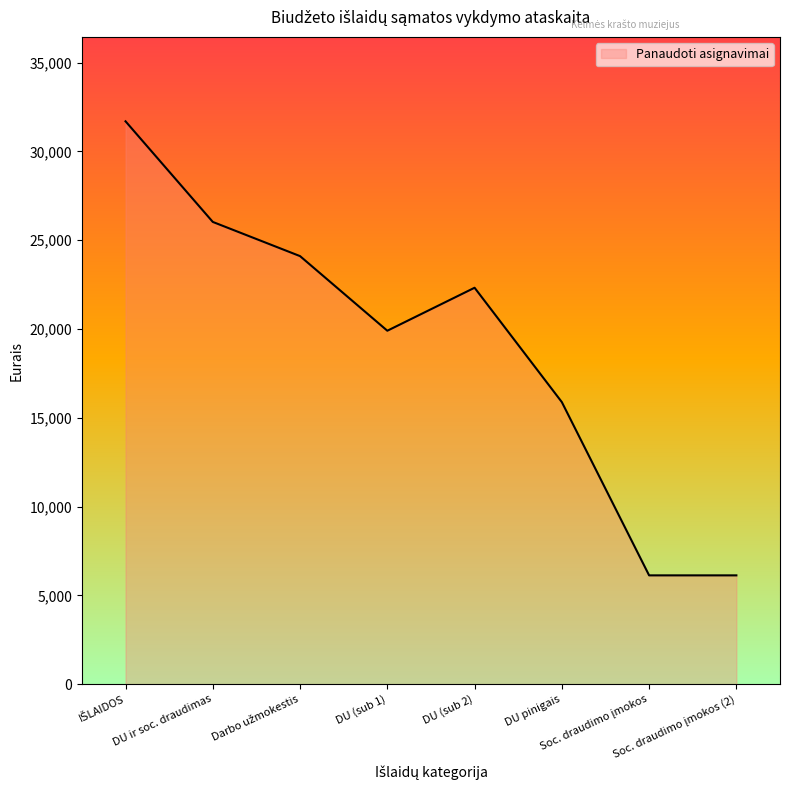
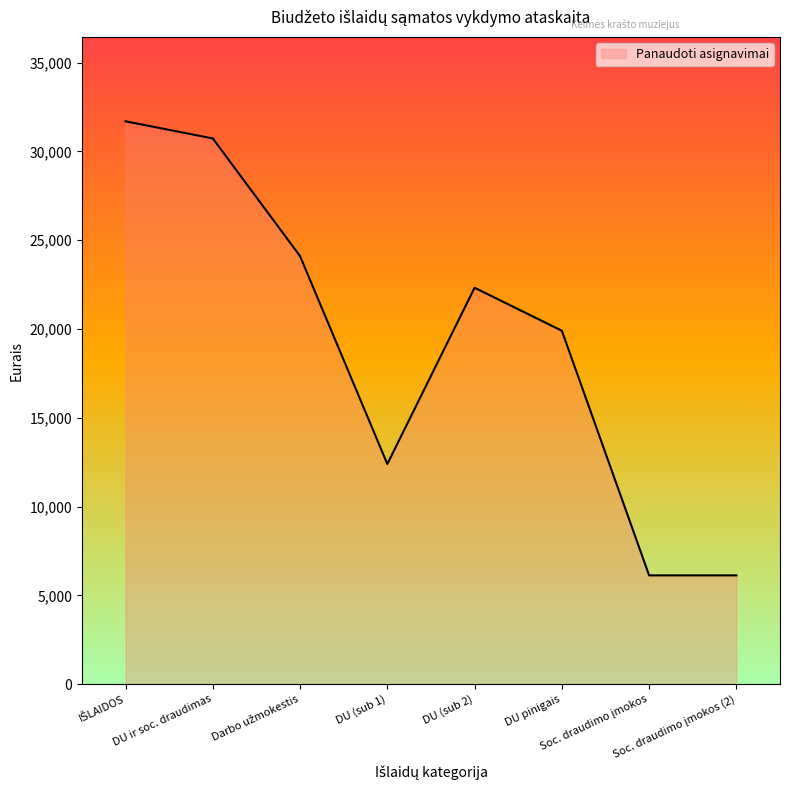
DU ir soc. draudimas: 26,000 -> 30,700
DU (sub 1): 19,900 -> 12,400
DU pinigais: 15,900 -> 19,900
